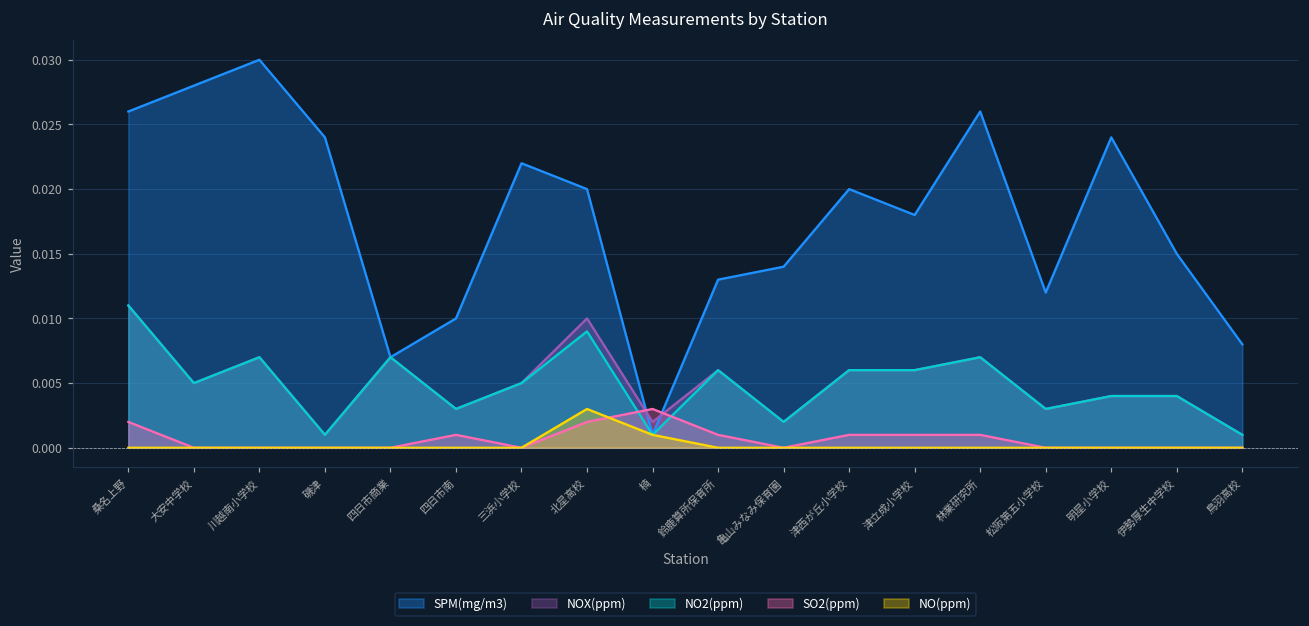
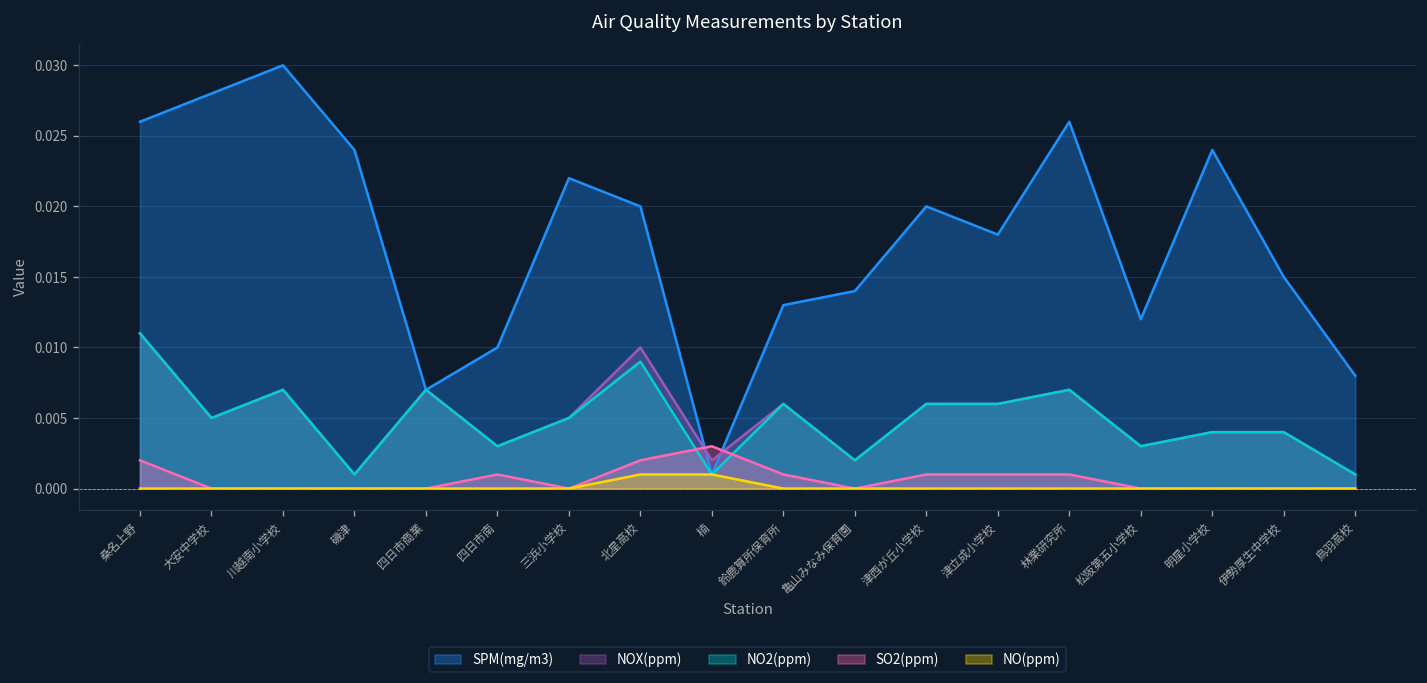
NO(ppm), 北星高校: 0.003 -> 0.001
